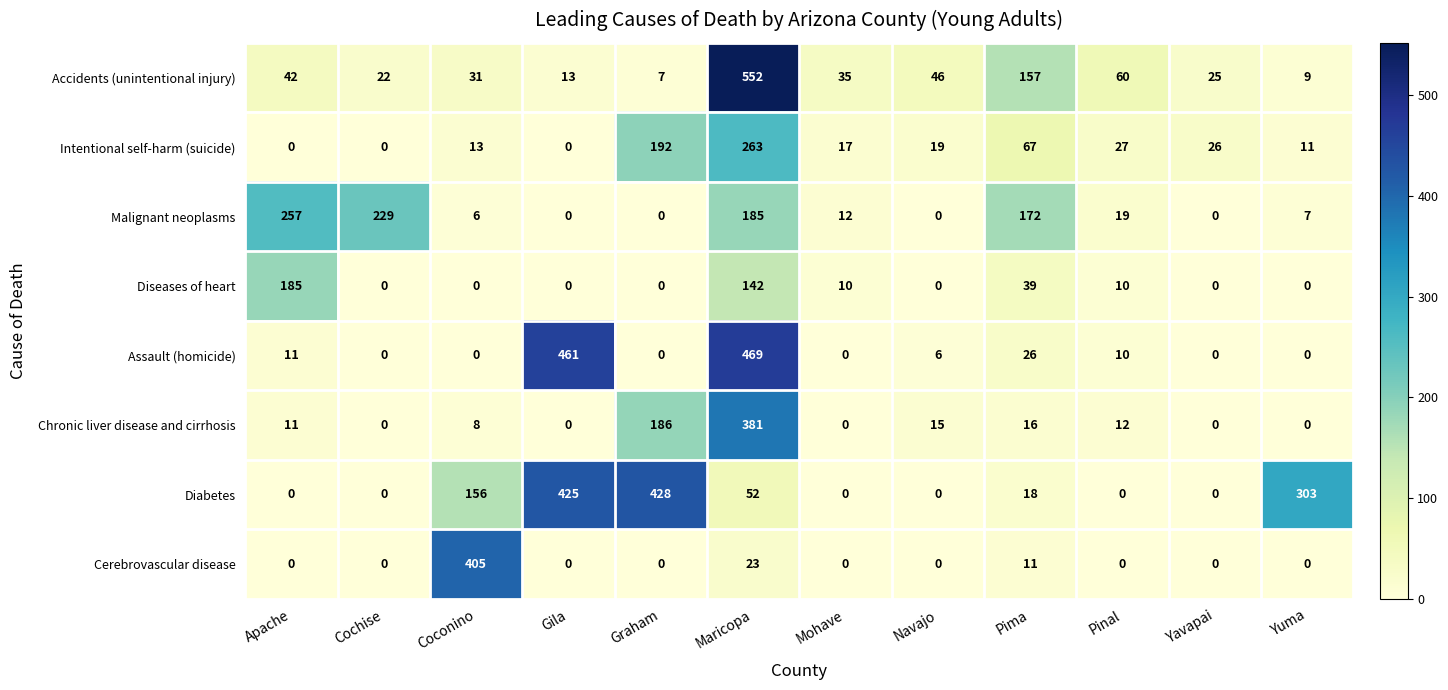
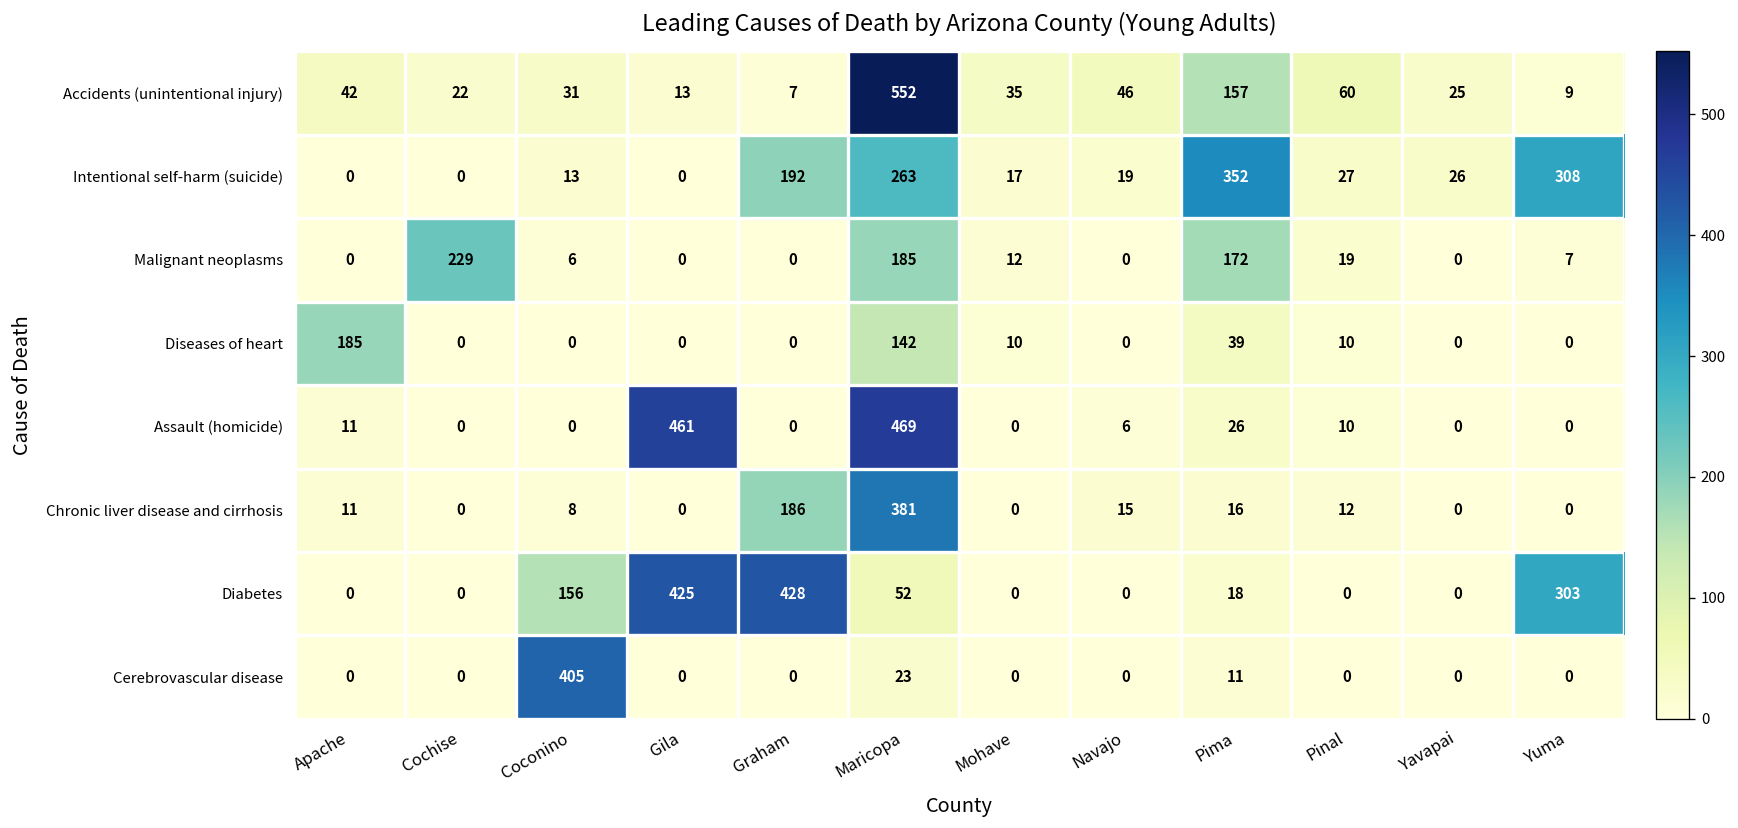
Intentional self-harm (suicide), Pima: 67 -> 352
Intentional self-harm (suicide), Yuma: 11 -> 308
Malignant neoplasms, Apache: 257 -> 0
